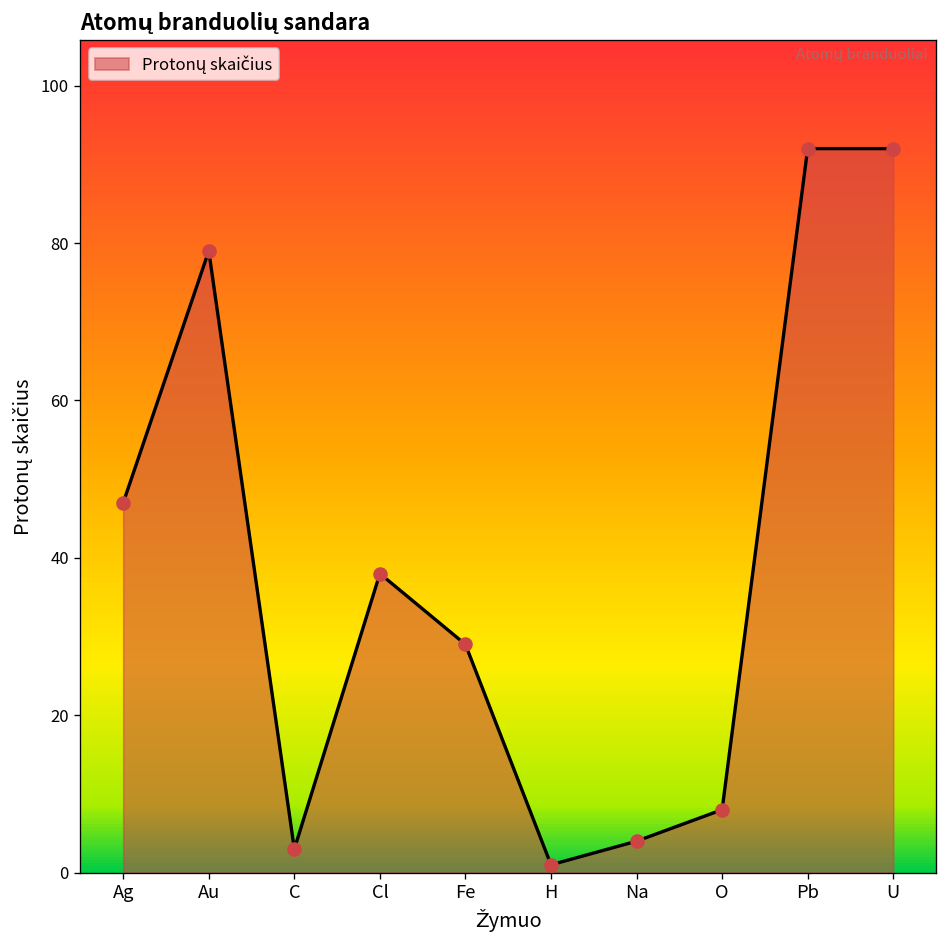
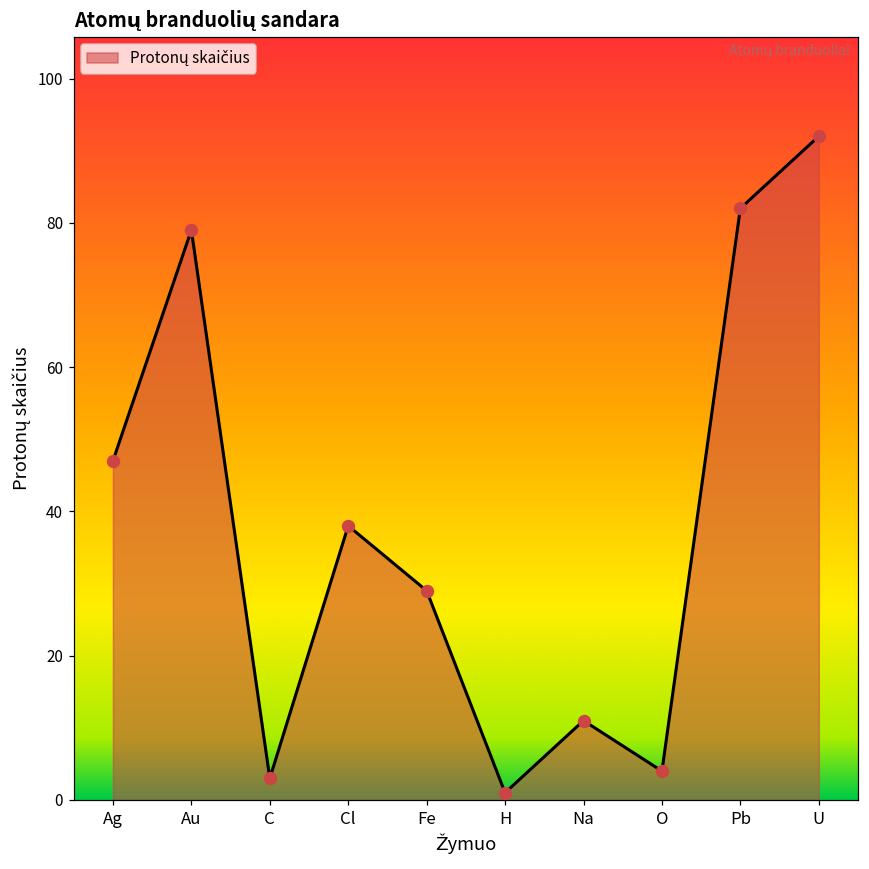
Na: 4 -> 11
O: 8 -> 4
Pb: 92 -> 82
